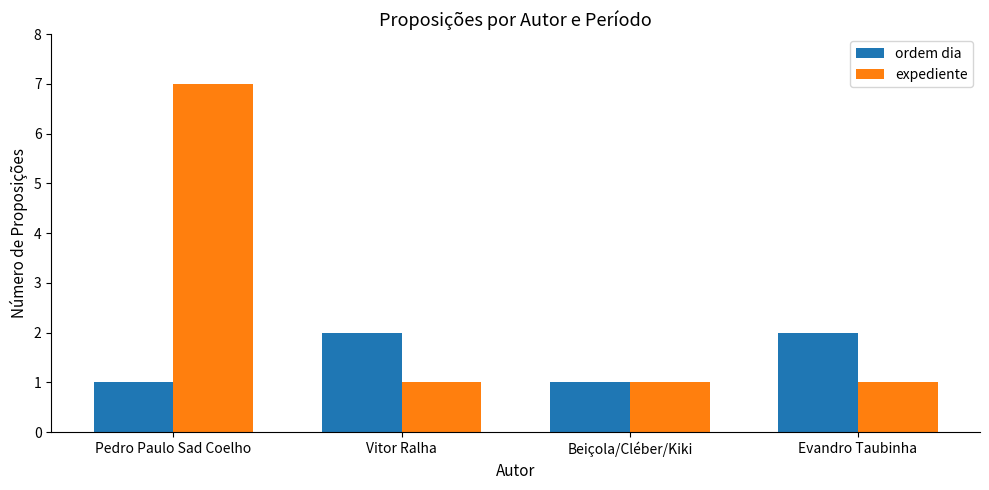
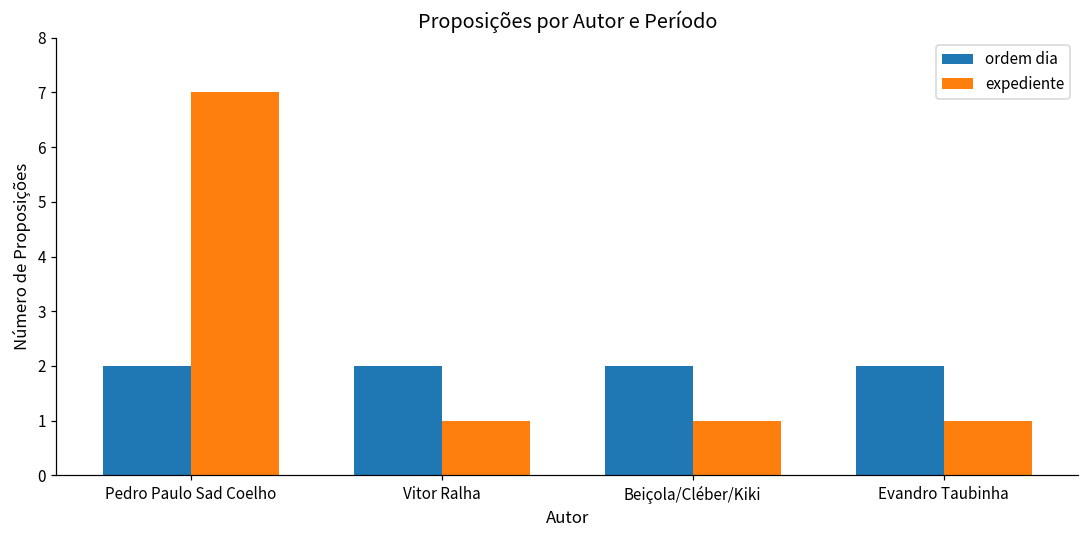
ordem dia, Pedro Paulo Sad Coelho: 1 -> 2
ordem dia, Beiçola/Cléber/Kiki: 1 -> 2
